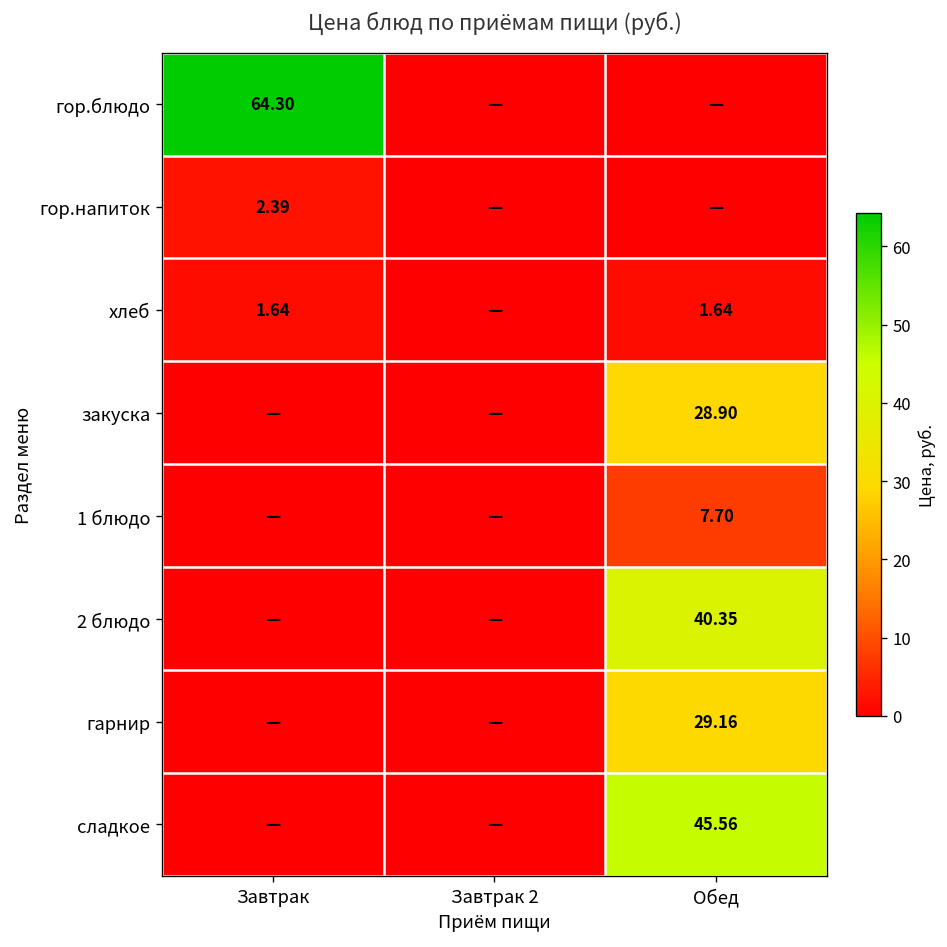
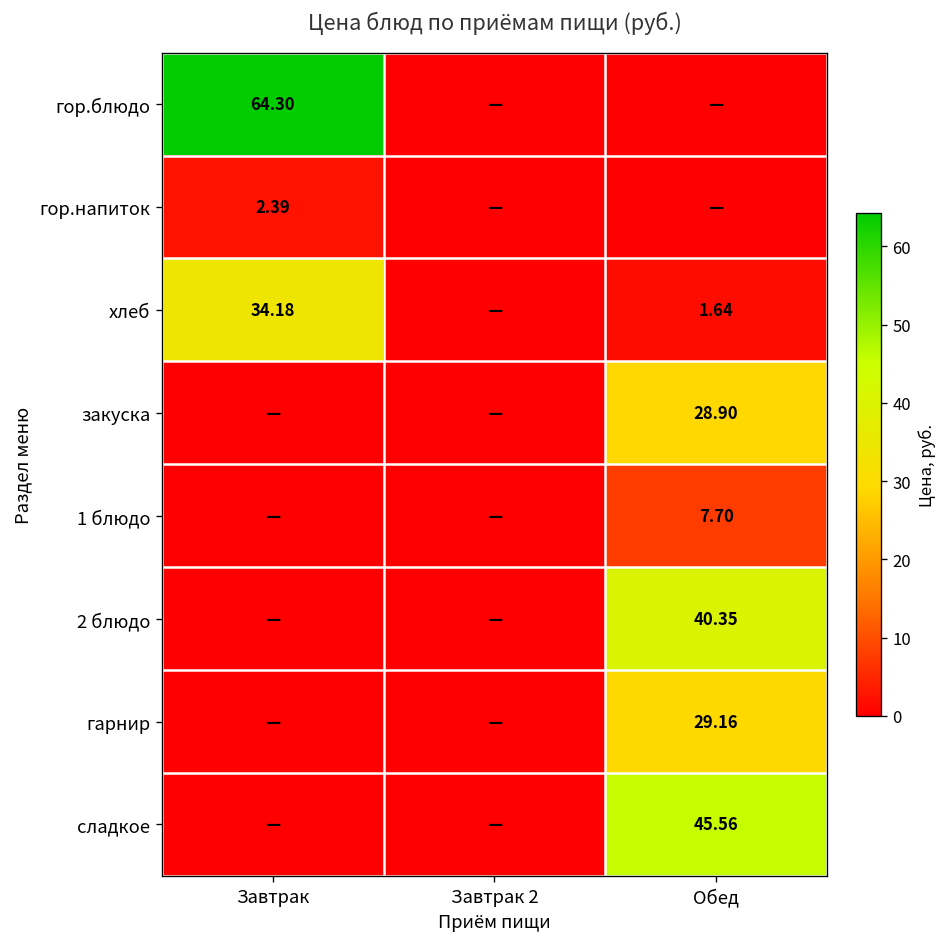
хлеб, Завтрак: 1.64 -> 34.18
